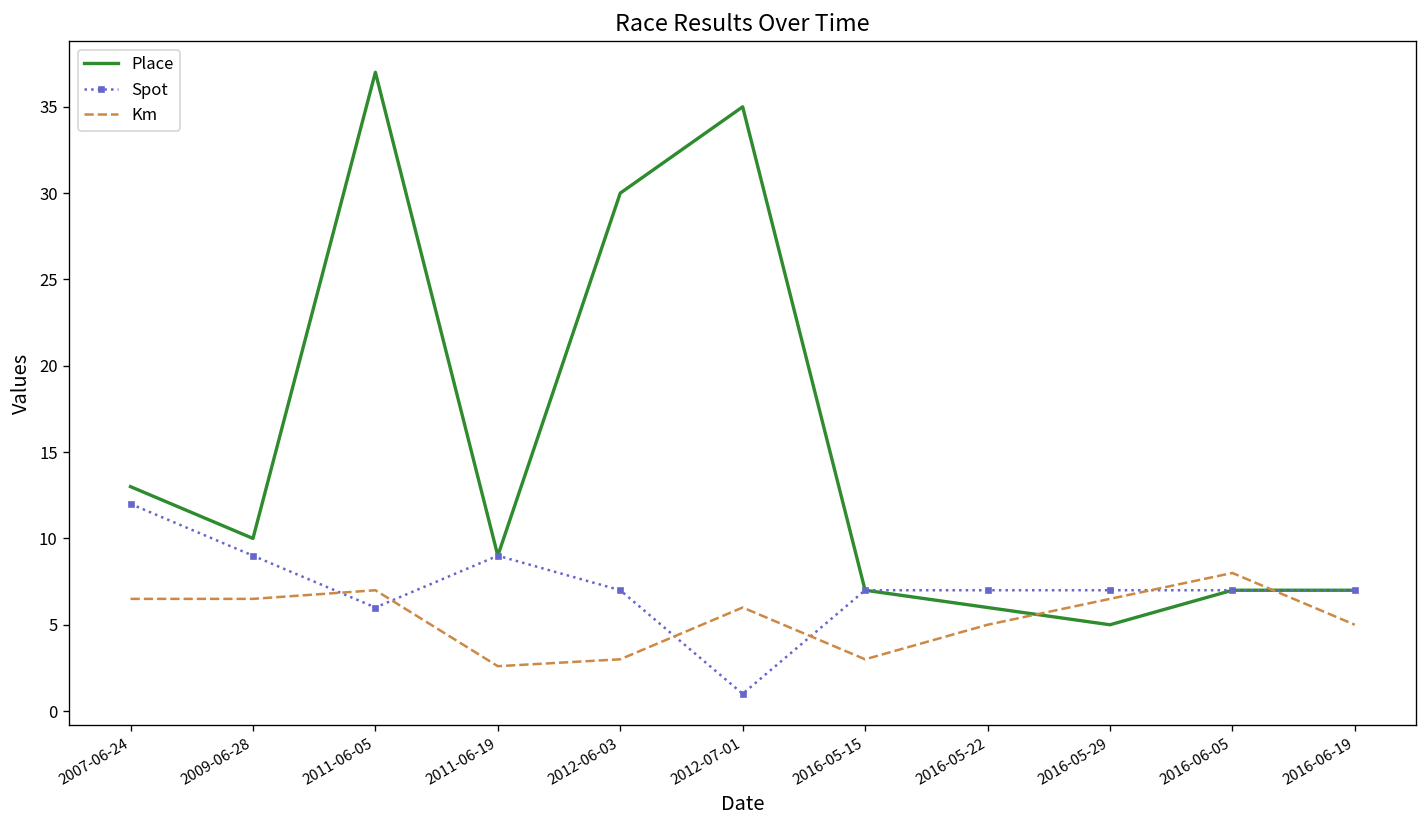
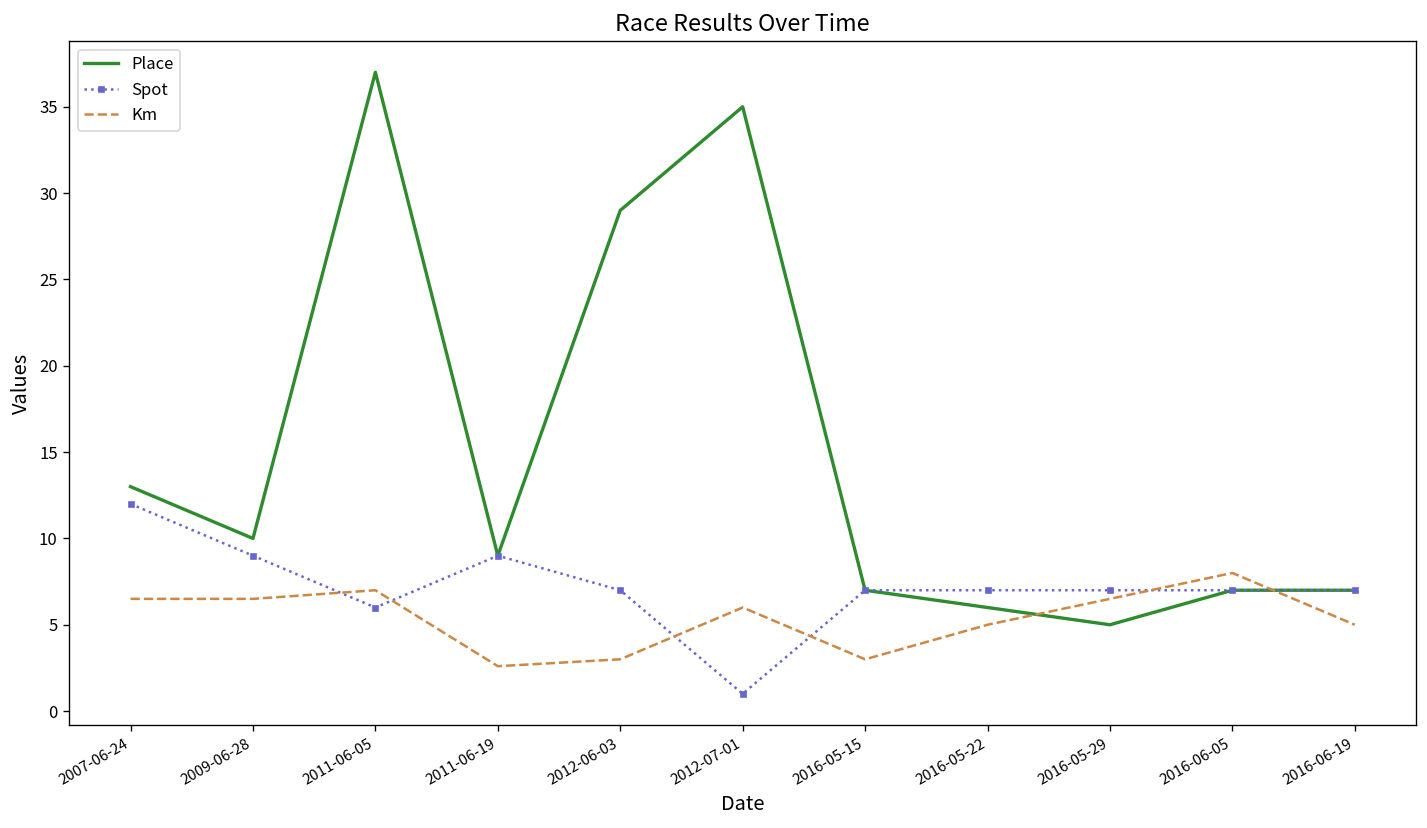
Place, 2012-06-03: 30 -> 29
